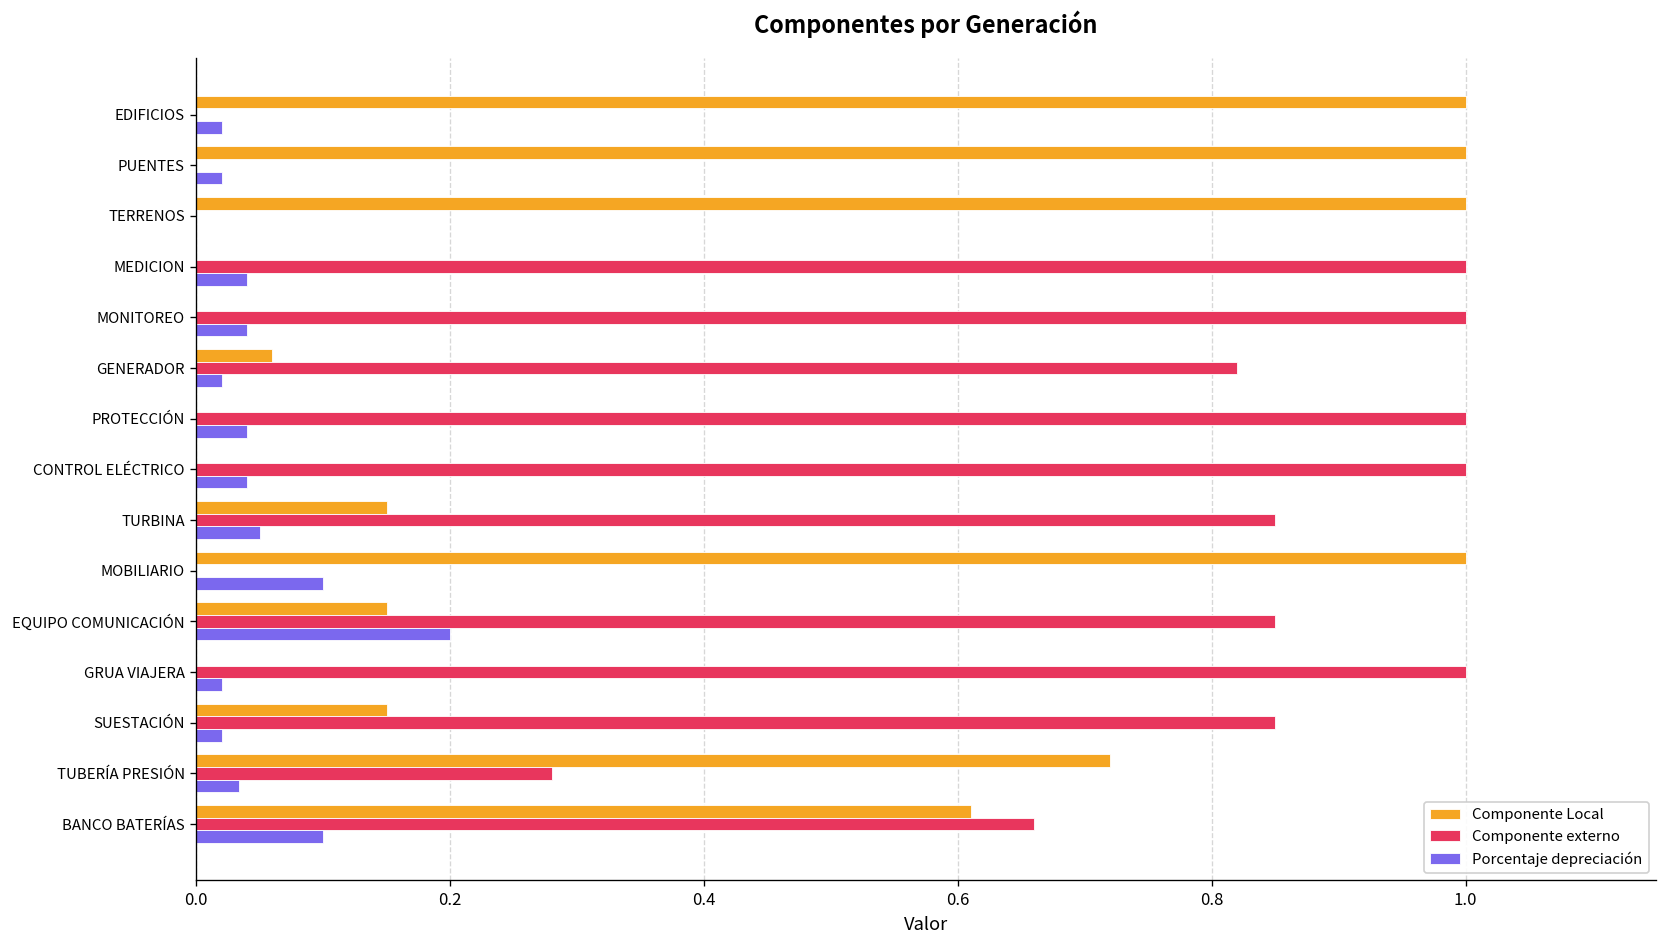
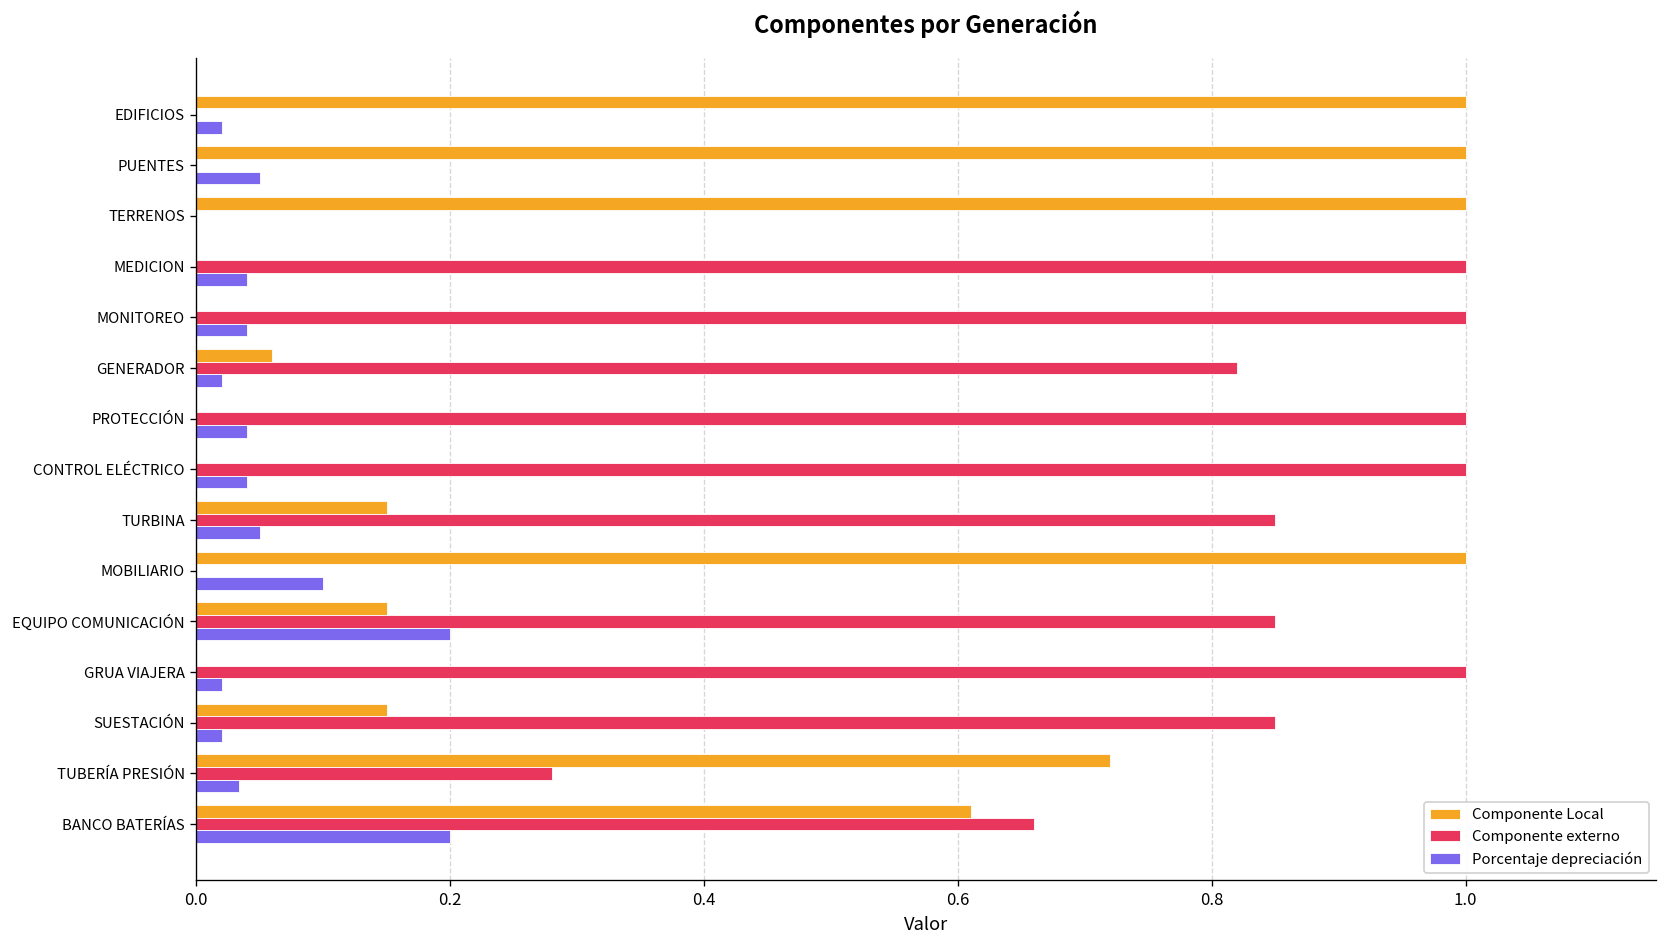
Porcentaje depreciación, PUENTES: 0.02 -> 0.05
Porcentaje depreciación, BANCO BATERÍAS: 0.1 -> 0.2
